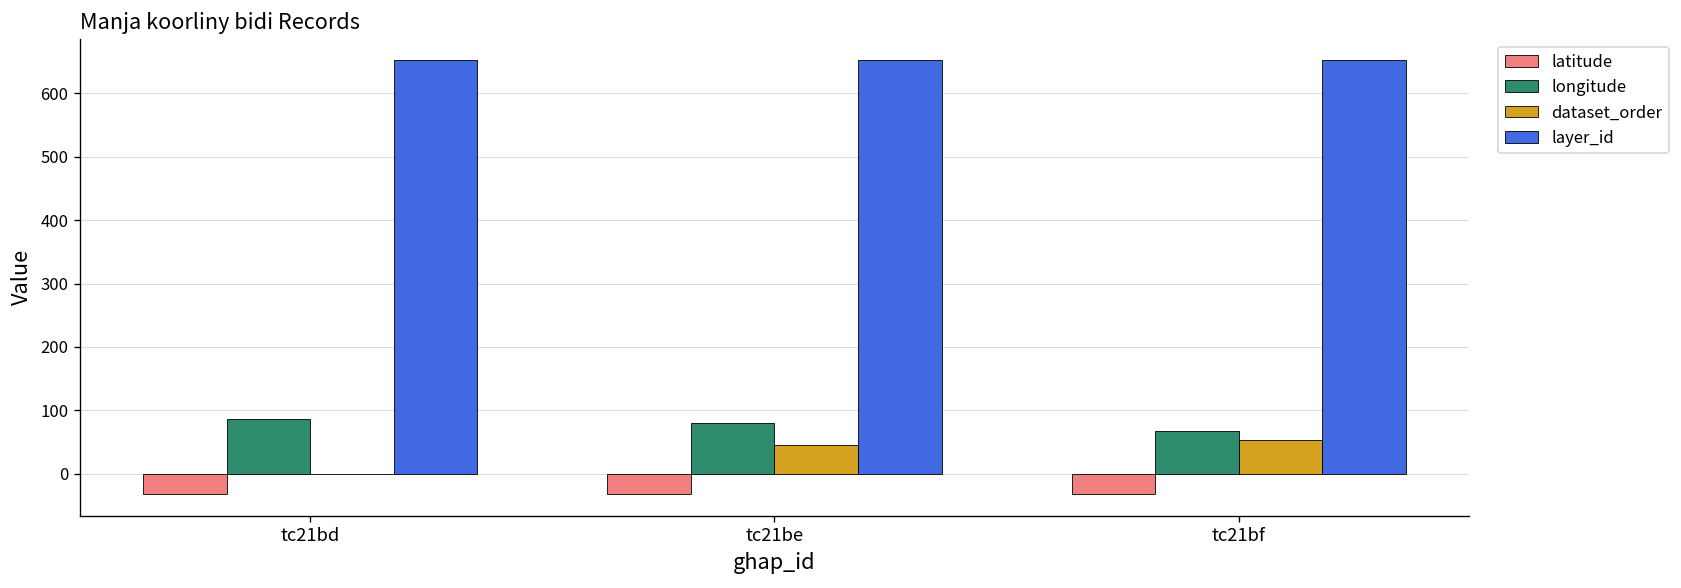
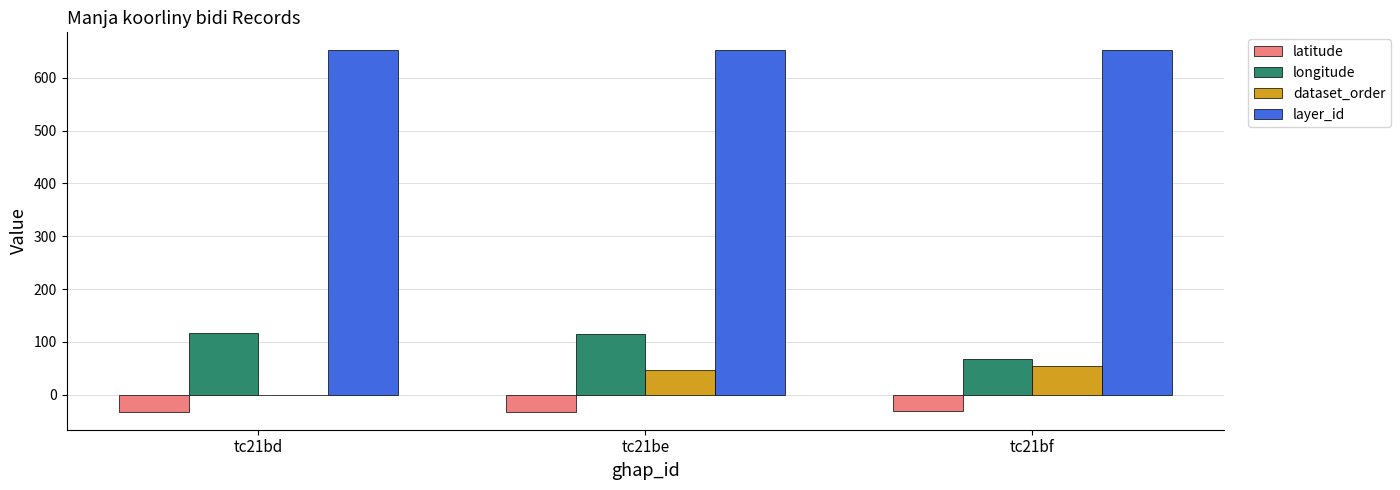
longitude, tc21bd: 90 -> 120
longitude, tc21be: 80 -> 120
